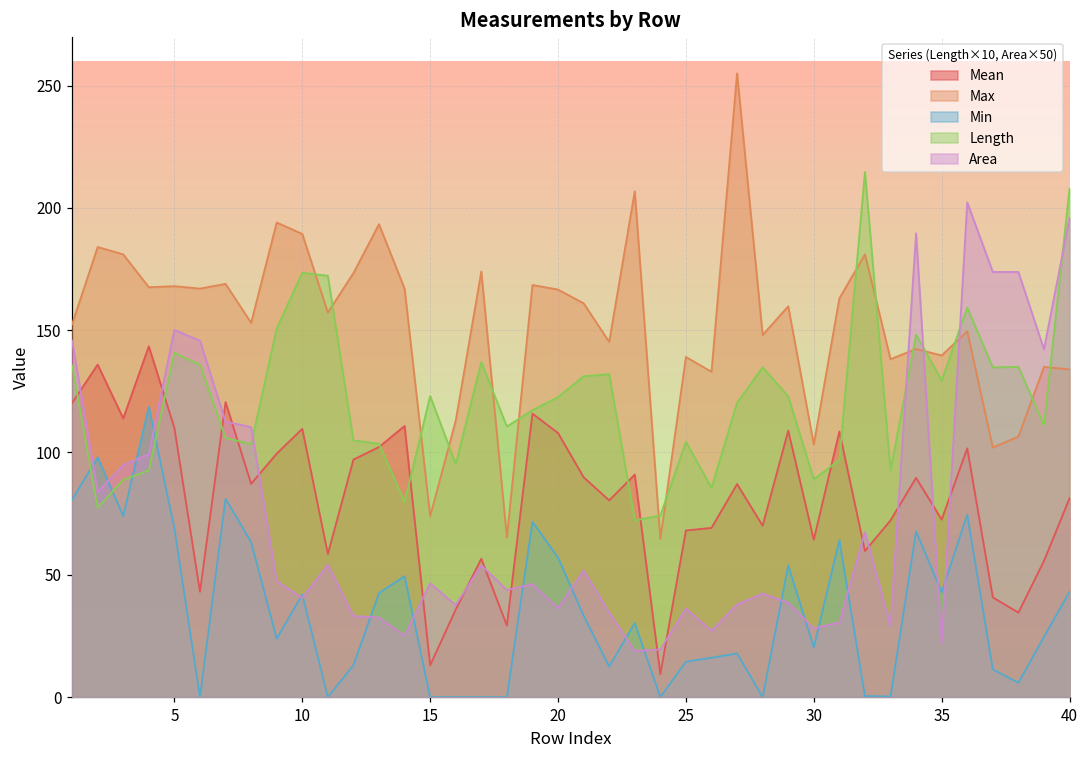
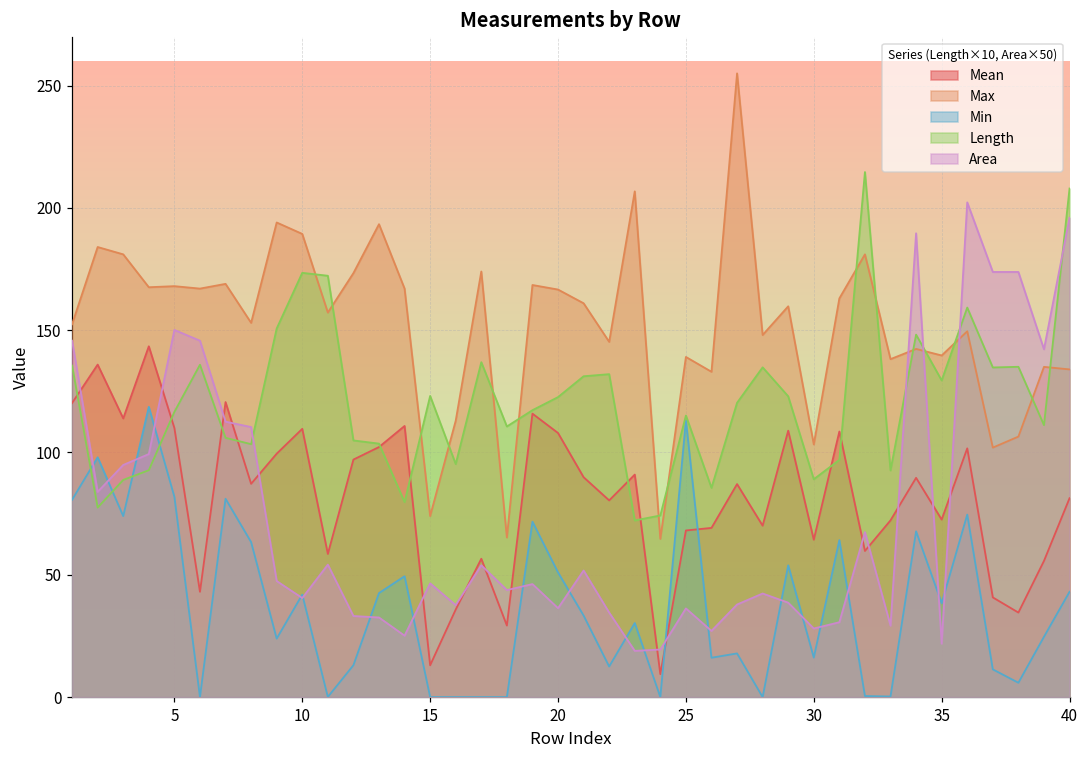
Min, 5: 69 -> 82
Length, 5: 141 -> 117
Min, 20: 57 -> 51
Min, 25: 14 -> 113
Length, 25: 104 -> 115
Min, 30: 20 -> 16
Min, 35: 43 -> 38
